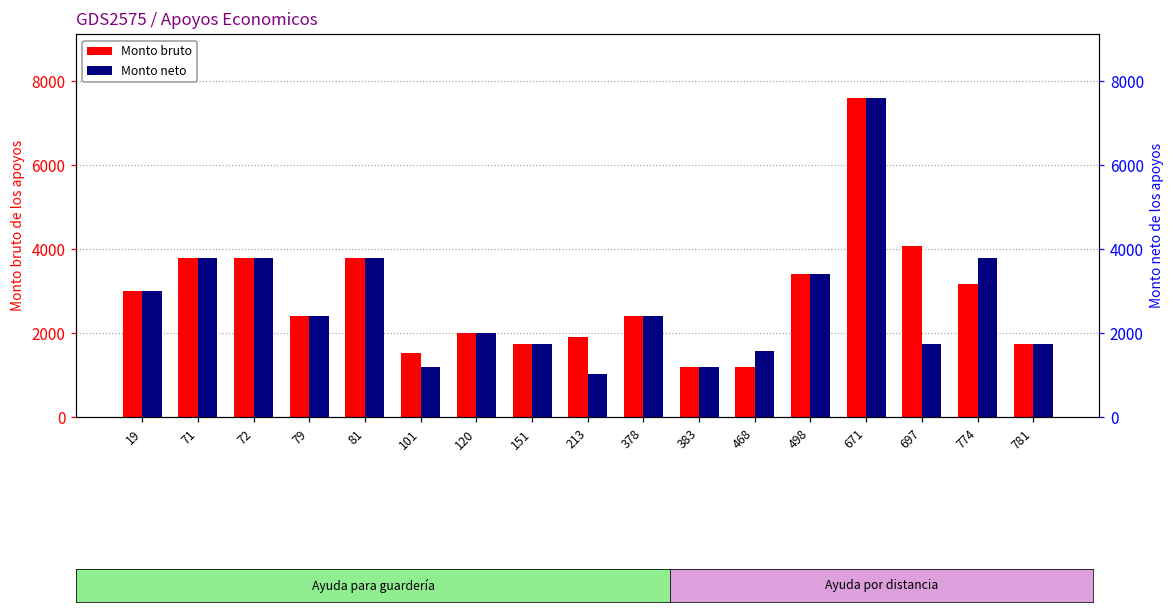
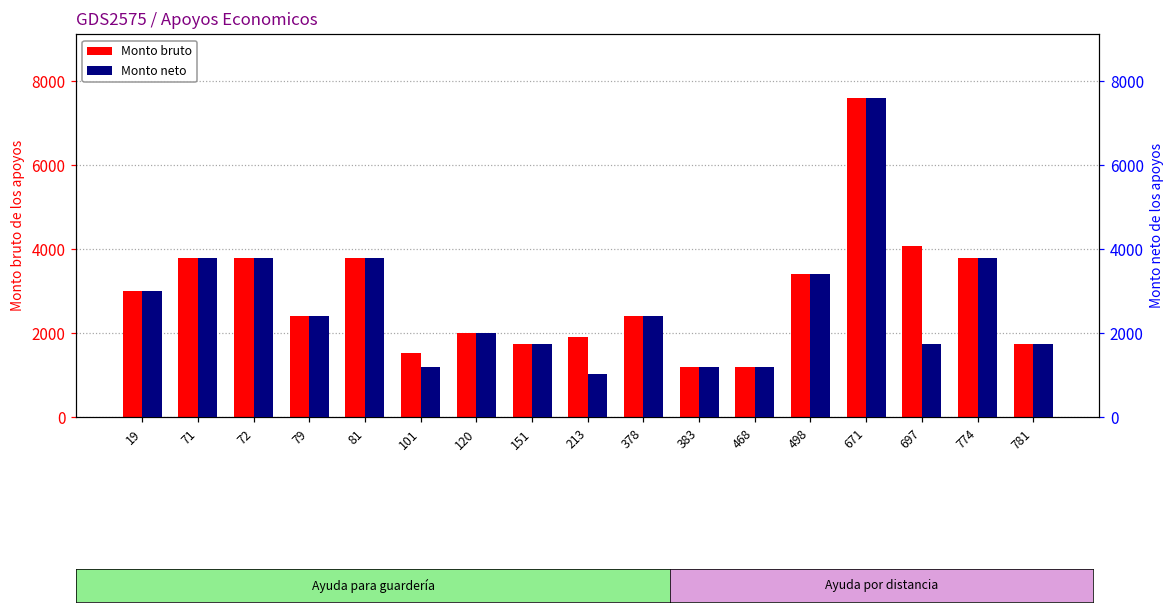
Monto bruto, 774: 3200 -> 3800
Monto neto, 468: 1600 -> 1200
